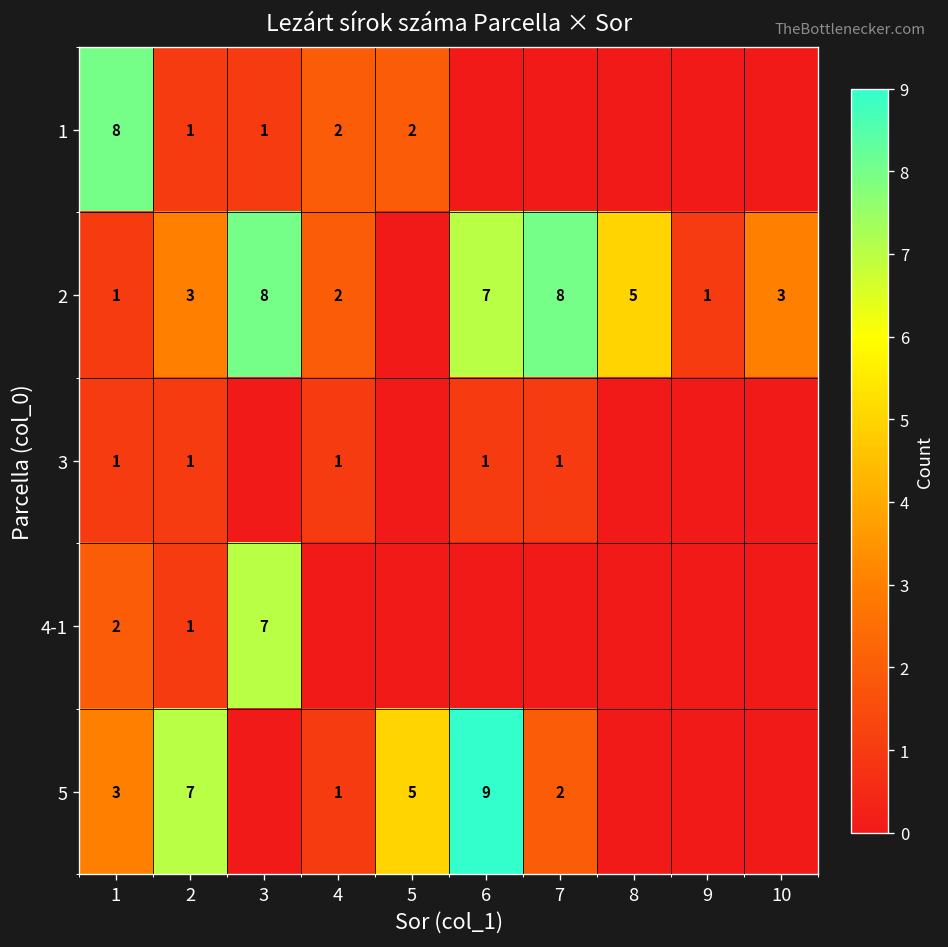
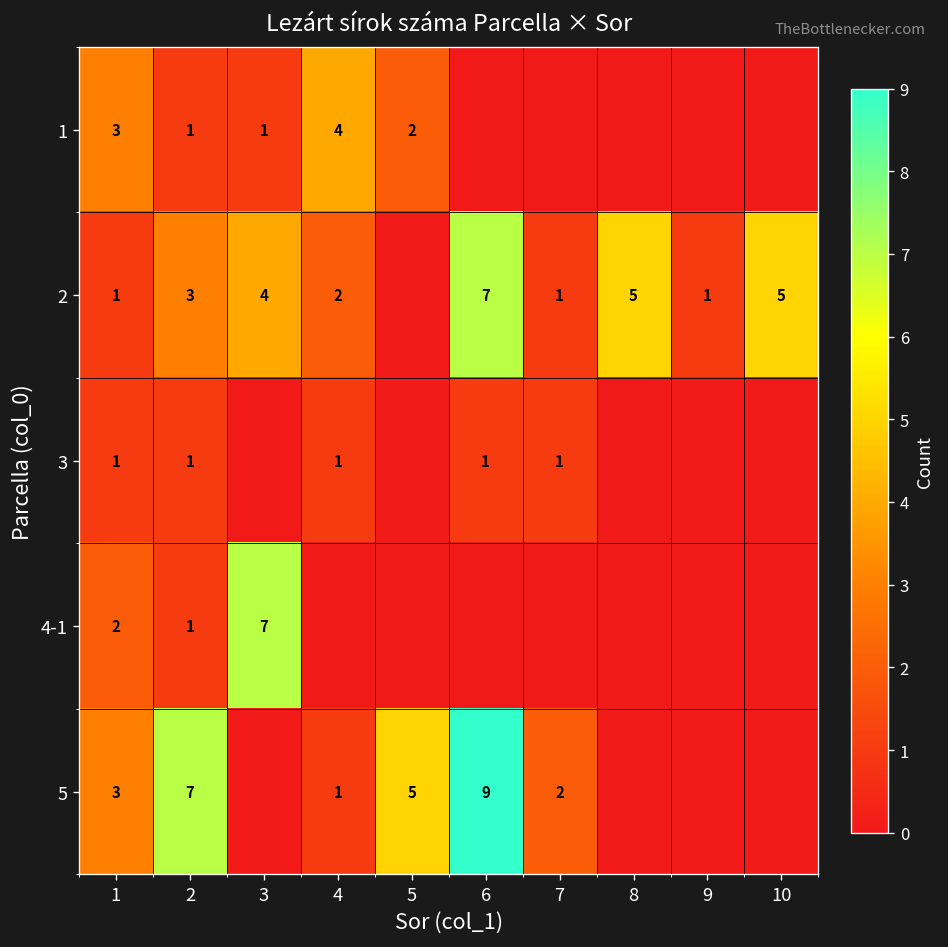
1, 1: 8 -> 3
1, 4: 2 -> 4
2, 3: 8 -> 4
2, 7: 8 -> 1
2, 10: 3 -> 5
